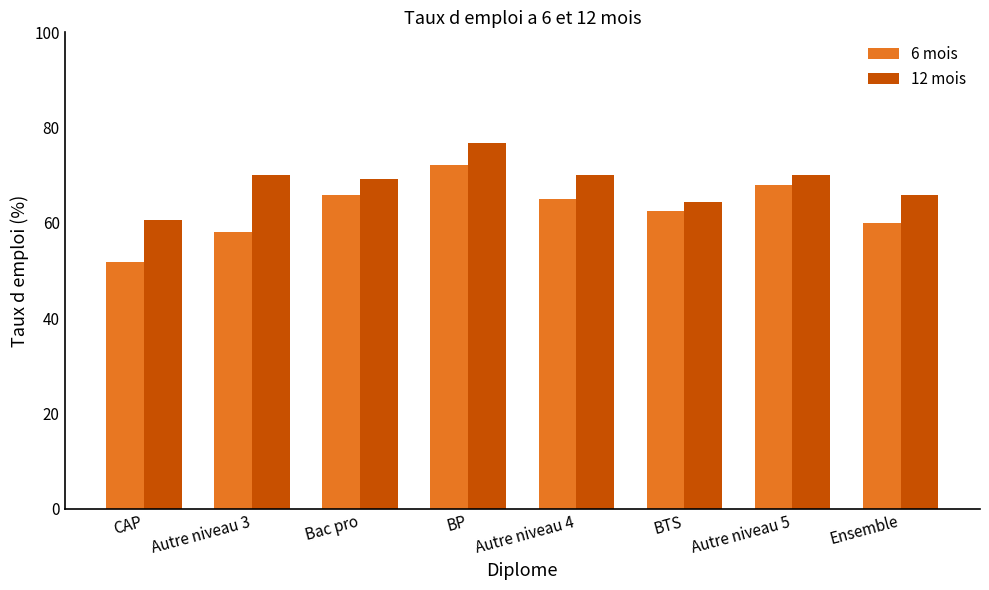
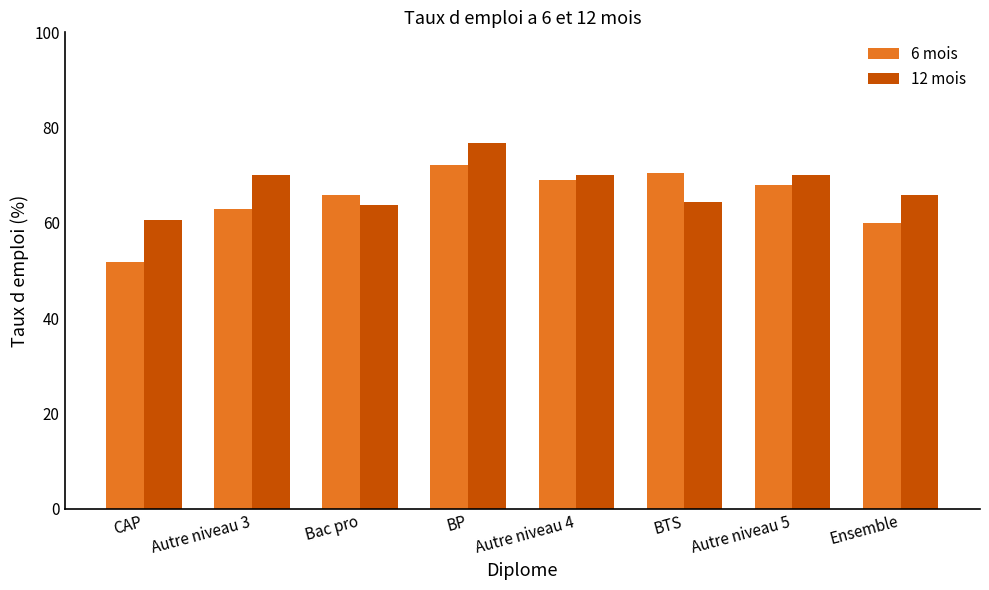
6 mois, Autre niveau 3: 58 -> 63
12 mois, Bac pro: 69 -> 64
6 mois, Autre niveau 4: 65 -> 69
6 mois, BTS: 62 -> 70
